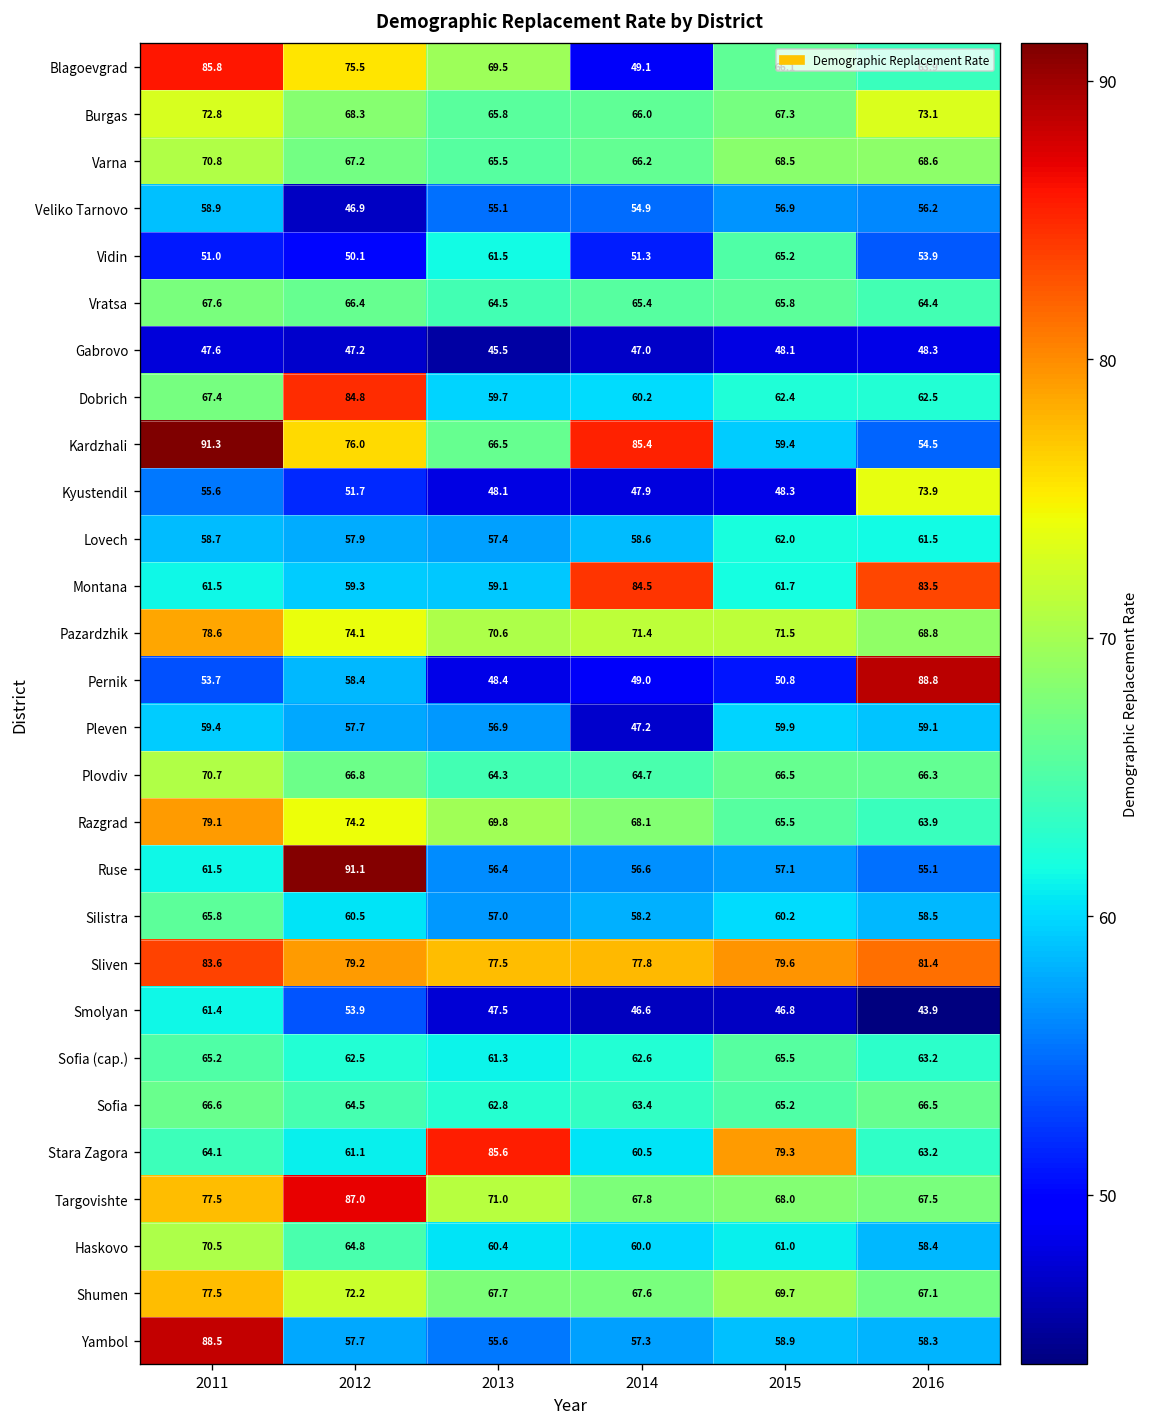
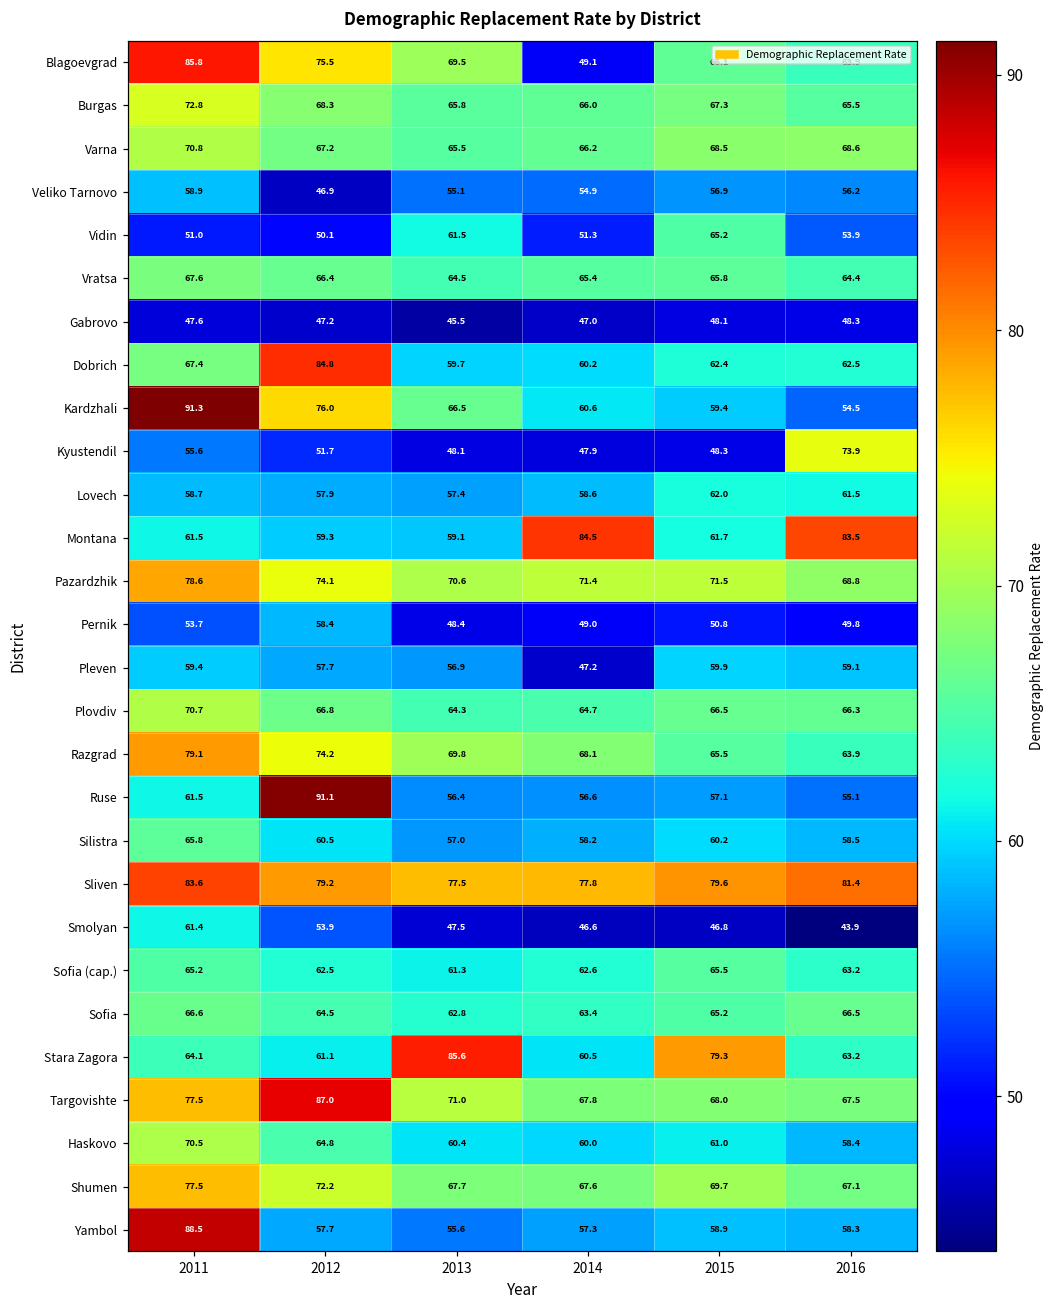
Burgas, 2016: 73.1 -> 65.5
Kardzhali, 2014: 85.4 -> 60.6
Pernik, 2016: 88.8 -> 49.8
